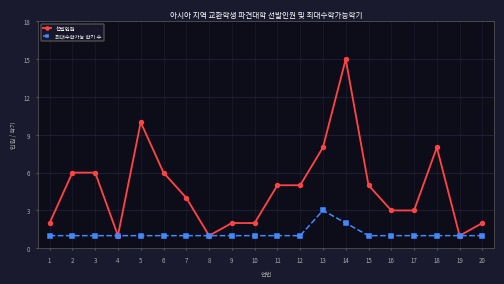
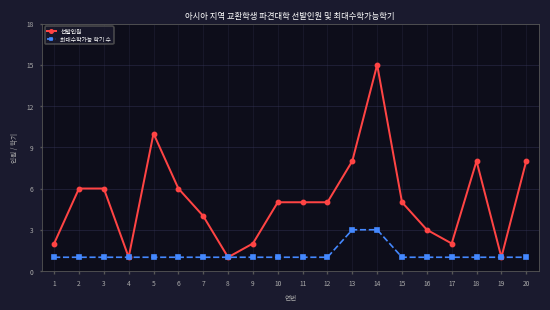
선발인원, 10: 2 -> 5
최대수학가능 학기 수, 14: 2 -> 3
선발인원, 17: 3 -> 2
선발인원, 20: 2 -> 8
